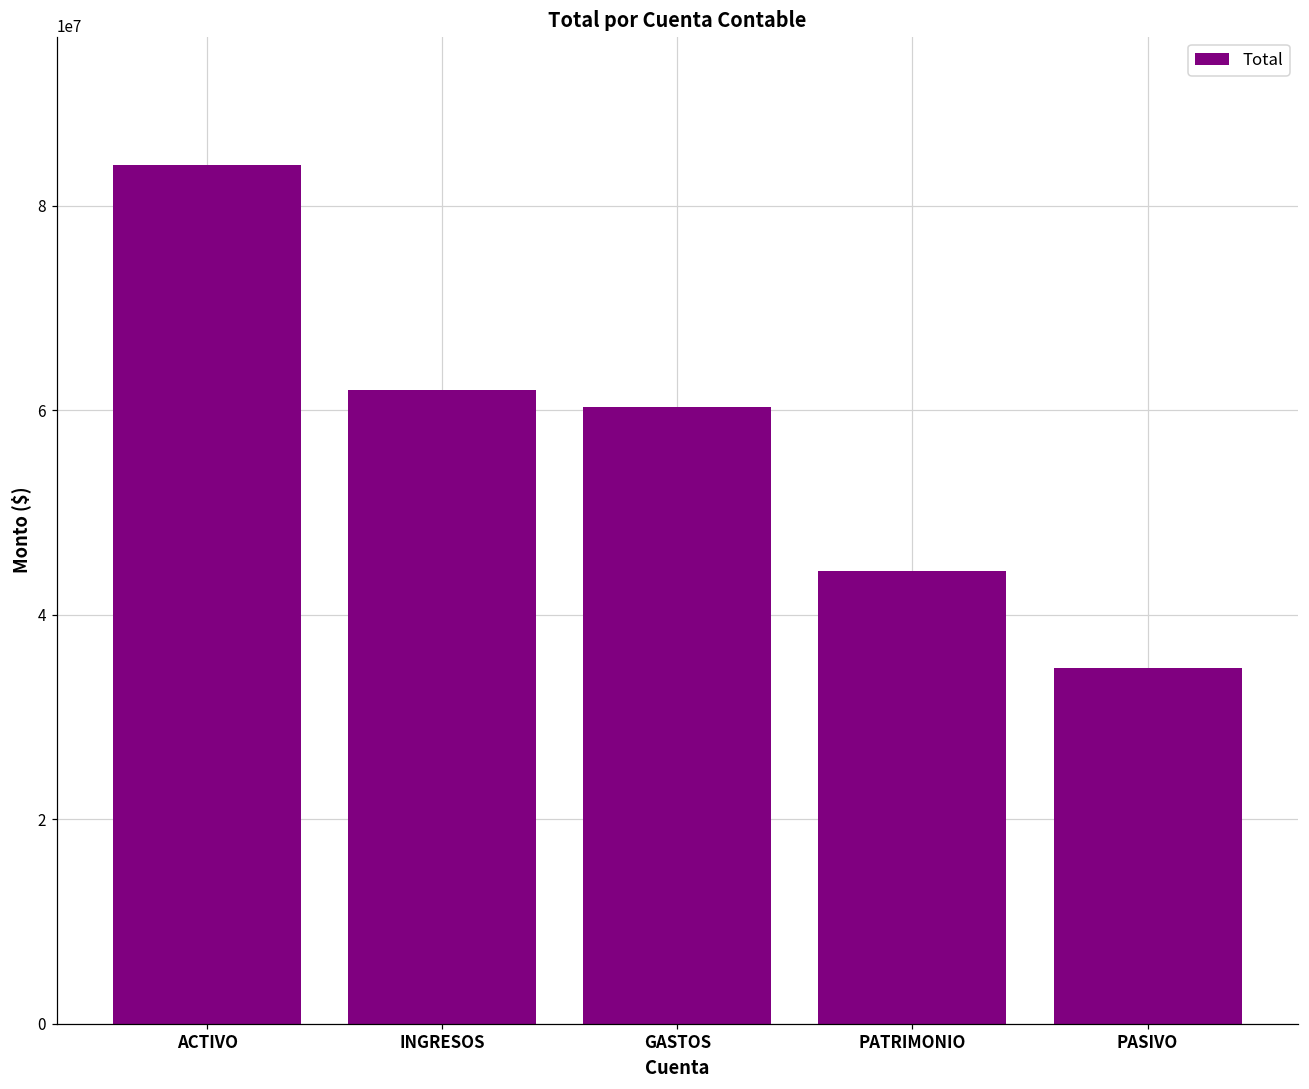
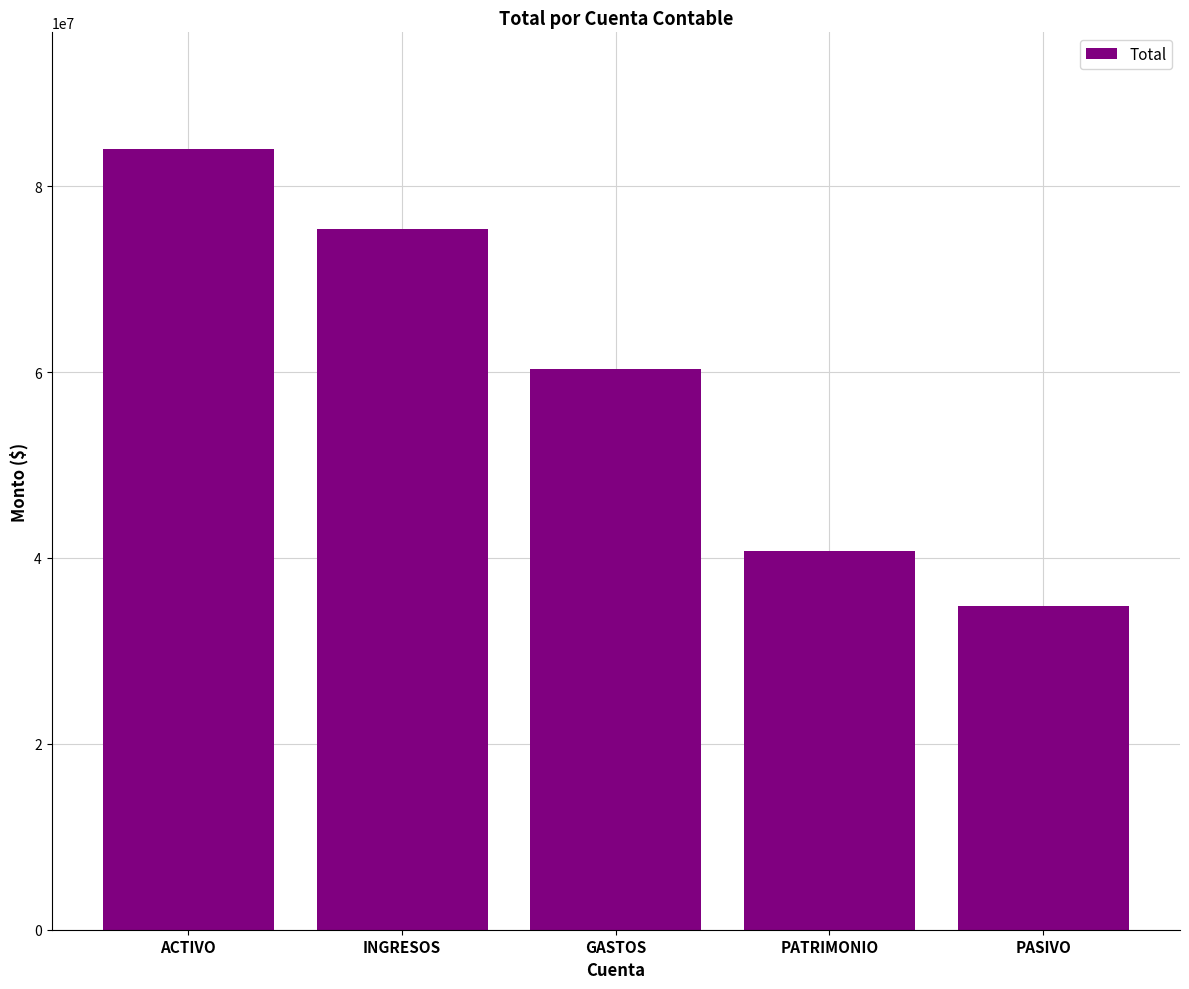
INGRESOS: 62000000 -> 75000000
PATRIMONIO: 44000000 -> 41000000
